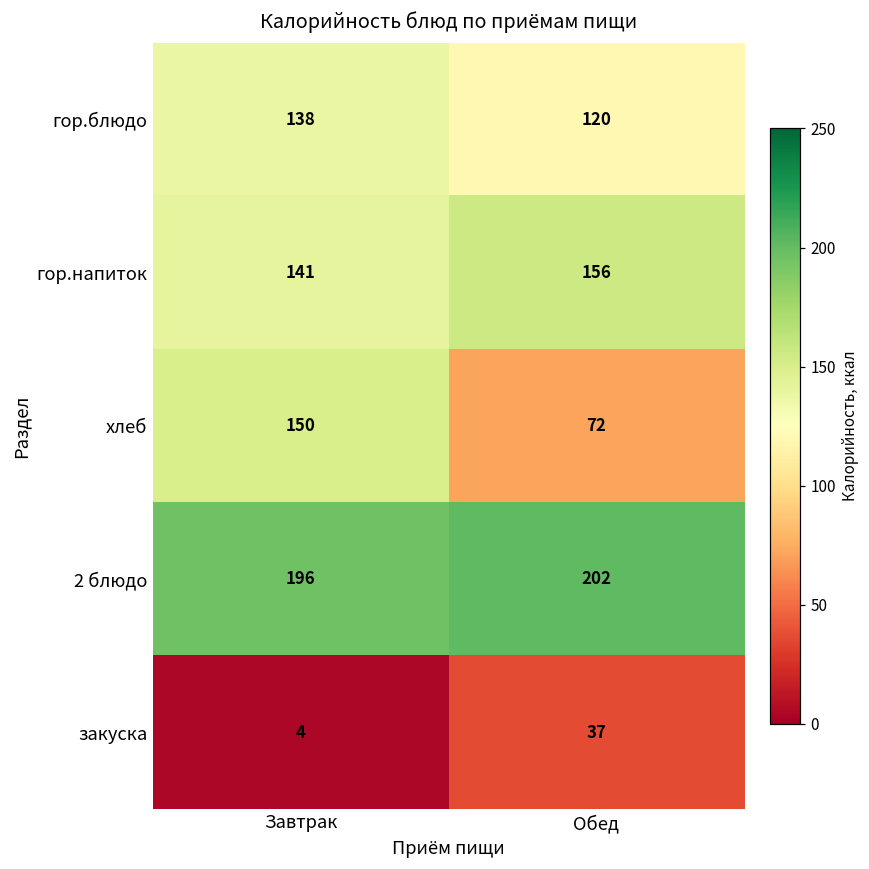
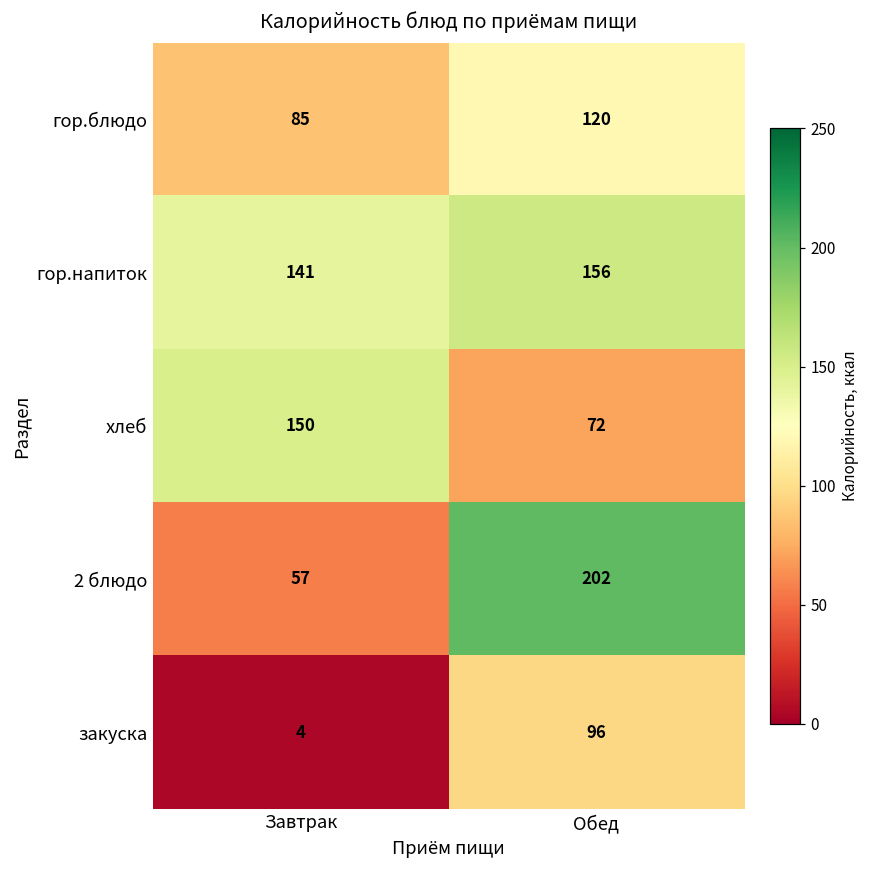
гор.блюдо, Завтрак: 138 -> 85
2 блюдо, Завтрак: 196 -> 57
закуска, Обед: 37 -> 96
